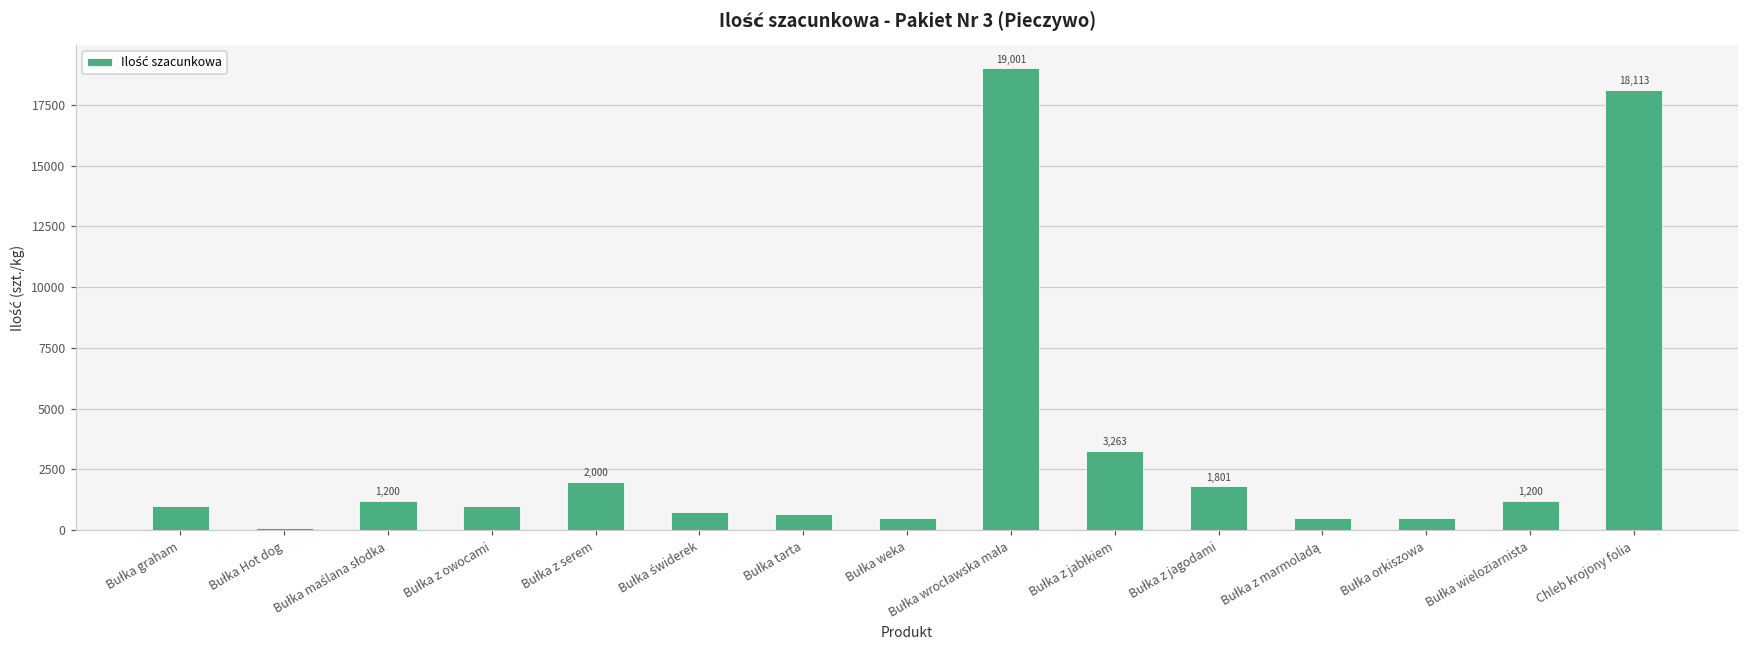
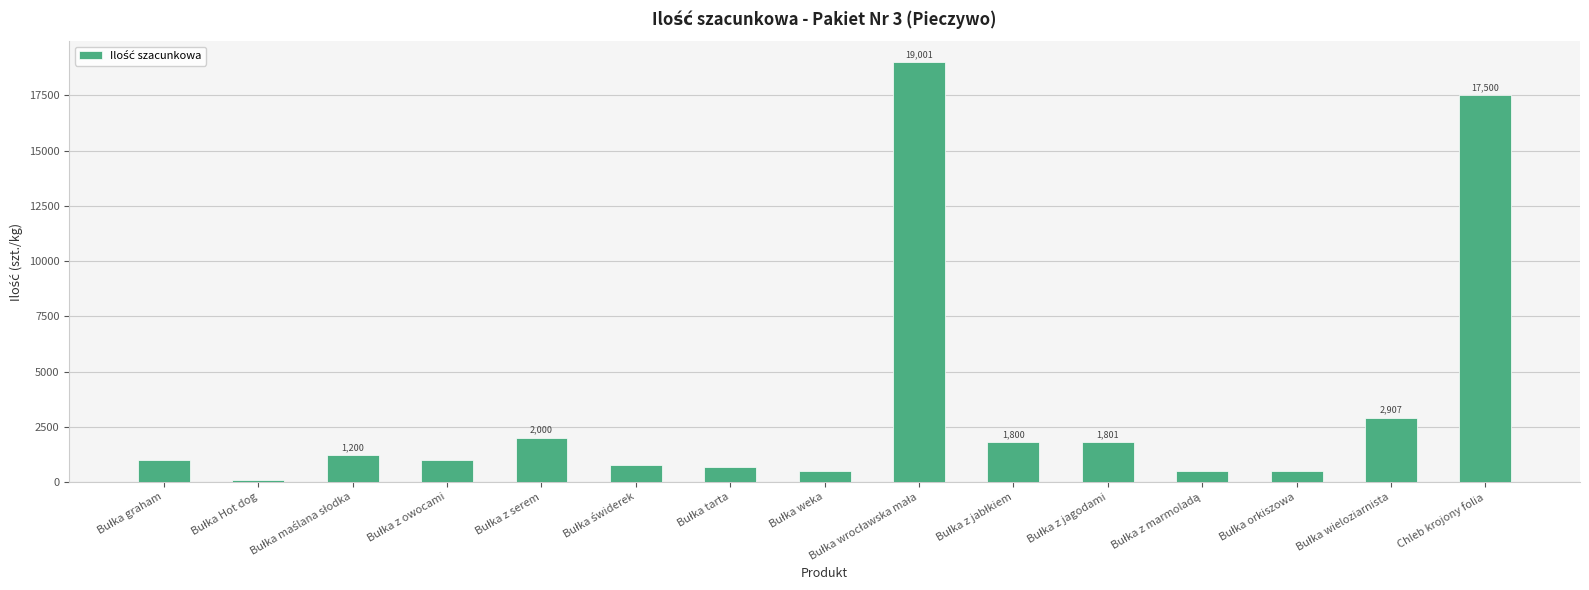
Bułka z jabłkiem: 3,263 -> 1,800
Bułka wieloziarnista: 1,200 -> 2,907
Chleb krojony folia: 18,113 -> 17,500
